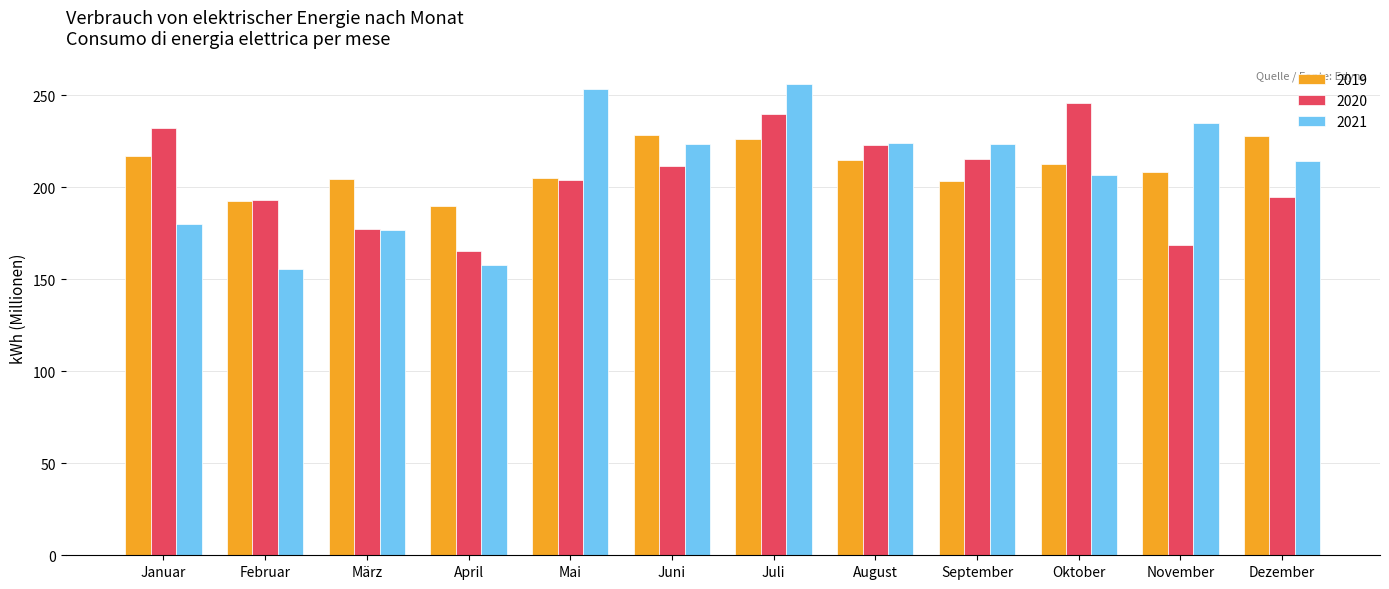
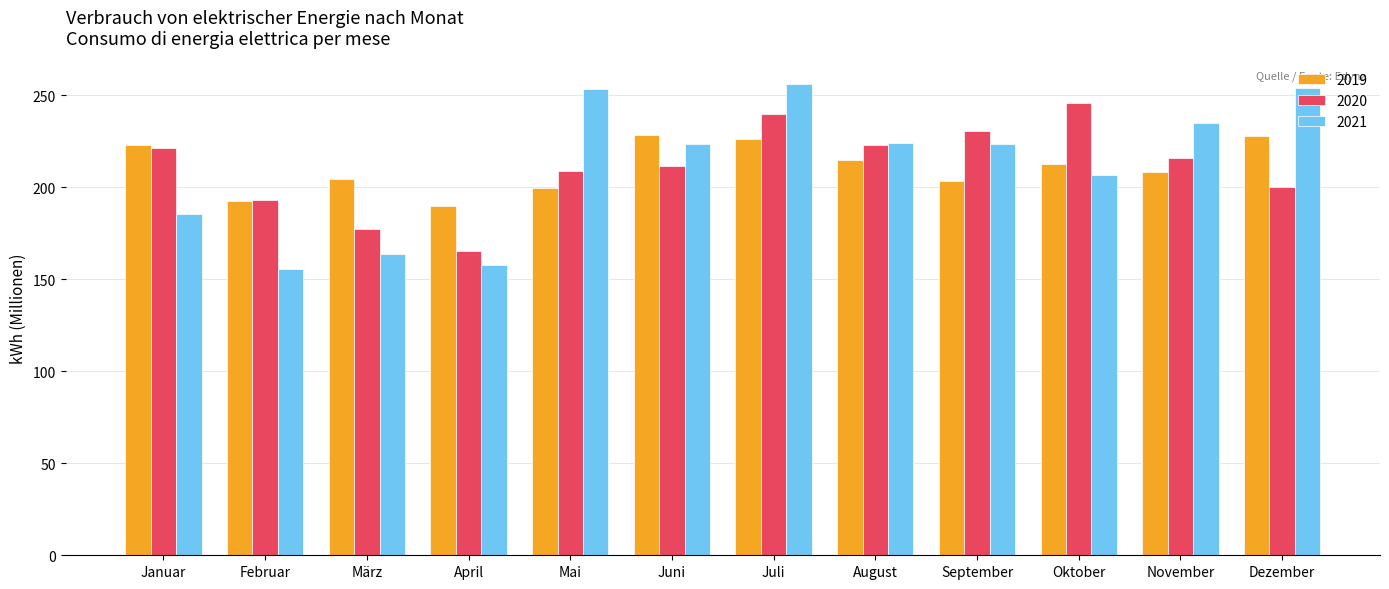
2019, Januar: 217 -> 223
2020, Januar: 232 -> 221
2021, Januar: 180 -> 185
2021, März: 177 -> 164
2019, Mai: 205 -> 199
2020, Mai: 204 -> 209
2020, September: 216 -> 231
2020, November: 168 -> 216
2020, Dezember: 195 -> 200
2021, Dezember: 215 -> 254
